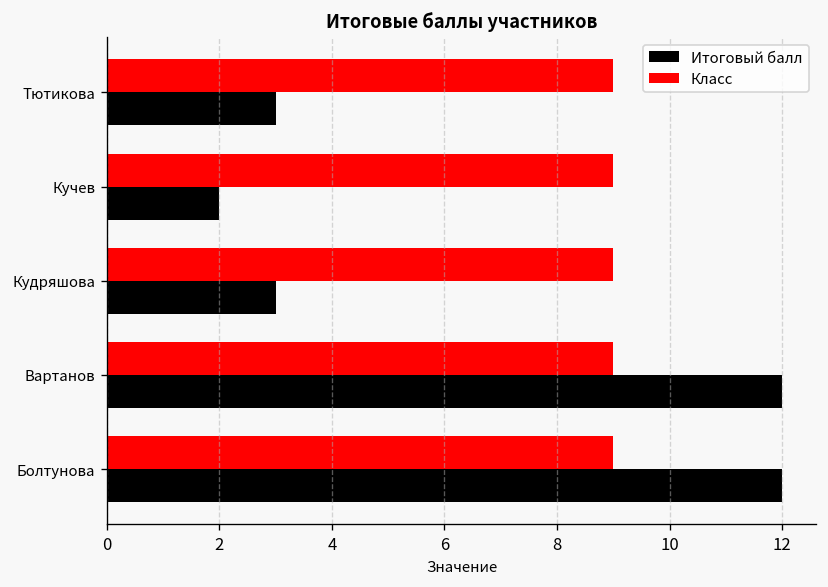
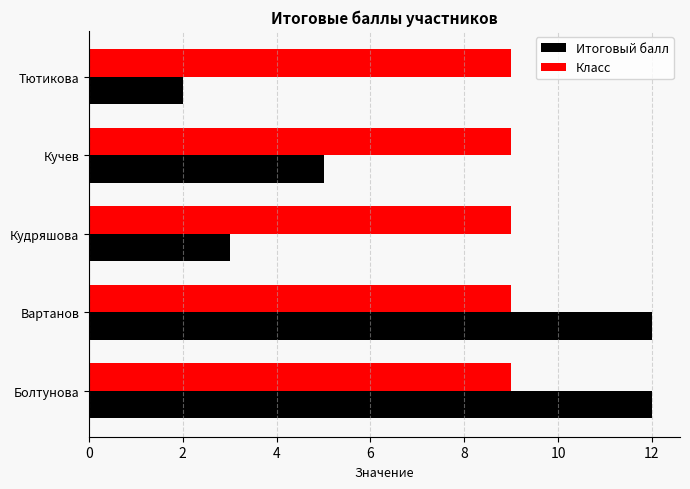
Итоговый балл, Тютикова: 3 -> 2
Итоговый балл, Кучев: 2 -> 5
